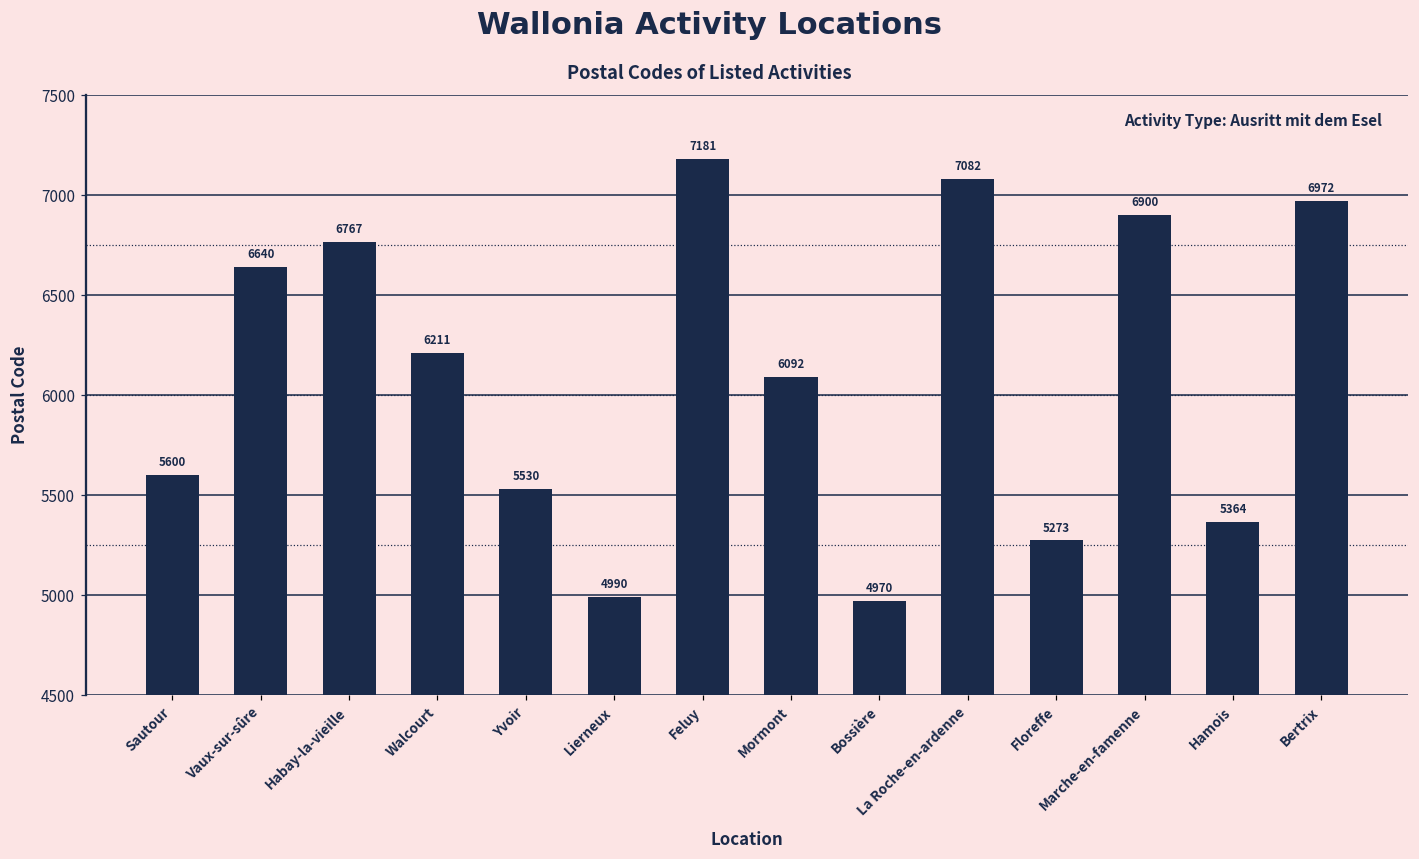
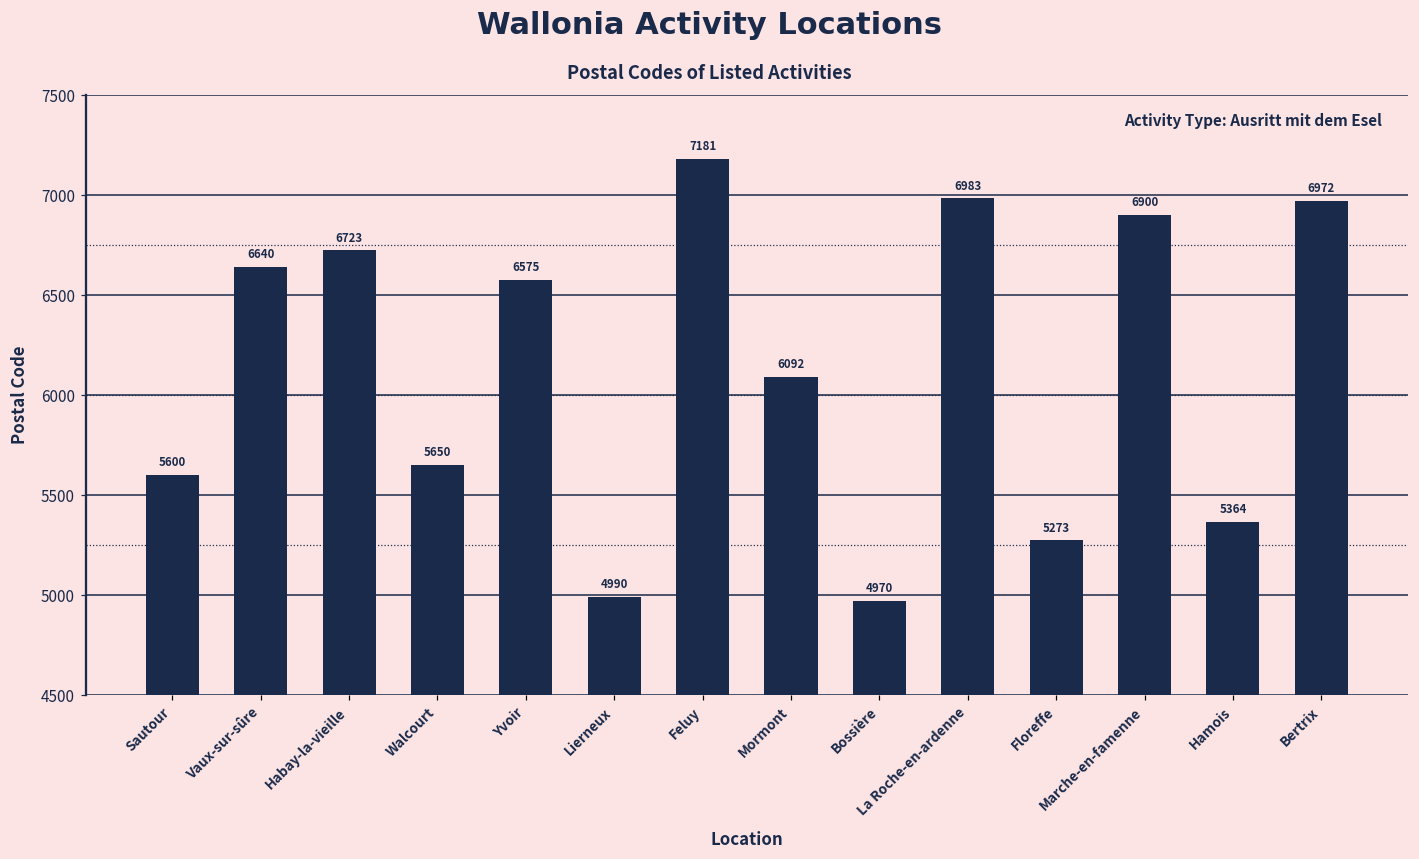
Habay-la-vieille: 6767 -> 6723
Walcourt: 6211 -> 5650
Yvoir: 5530 -> 6575
La Roche-en-ardenne: 7082 -> 6983
